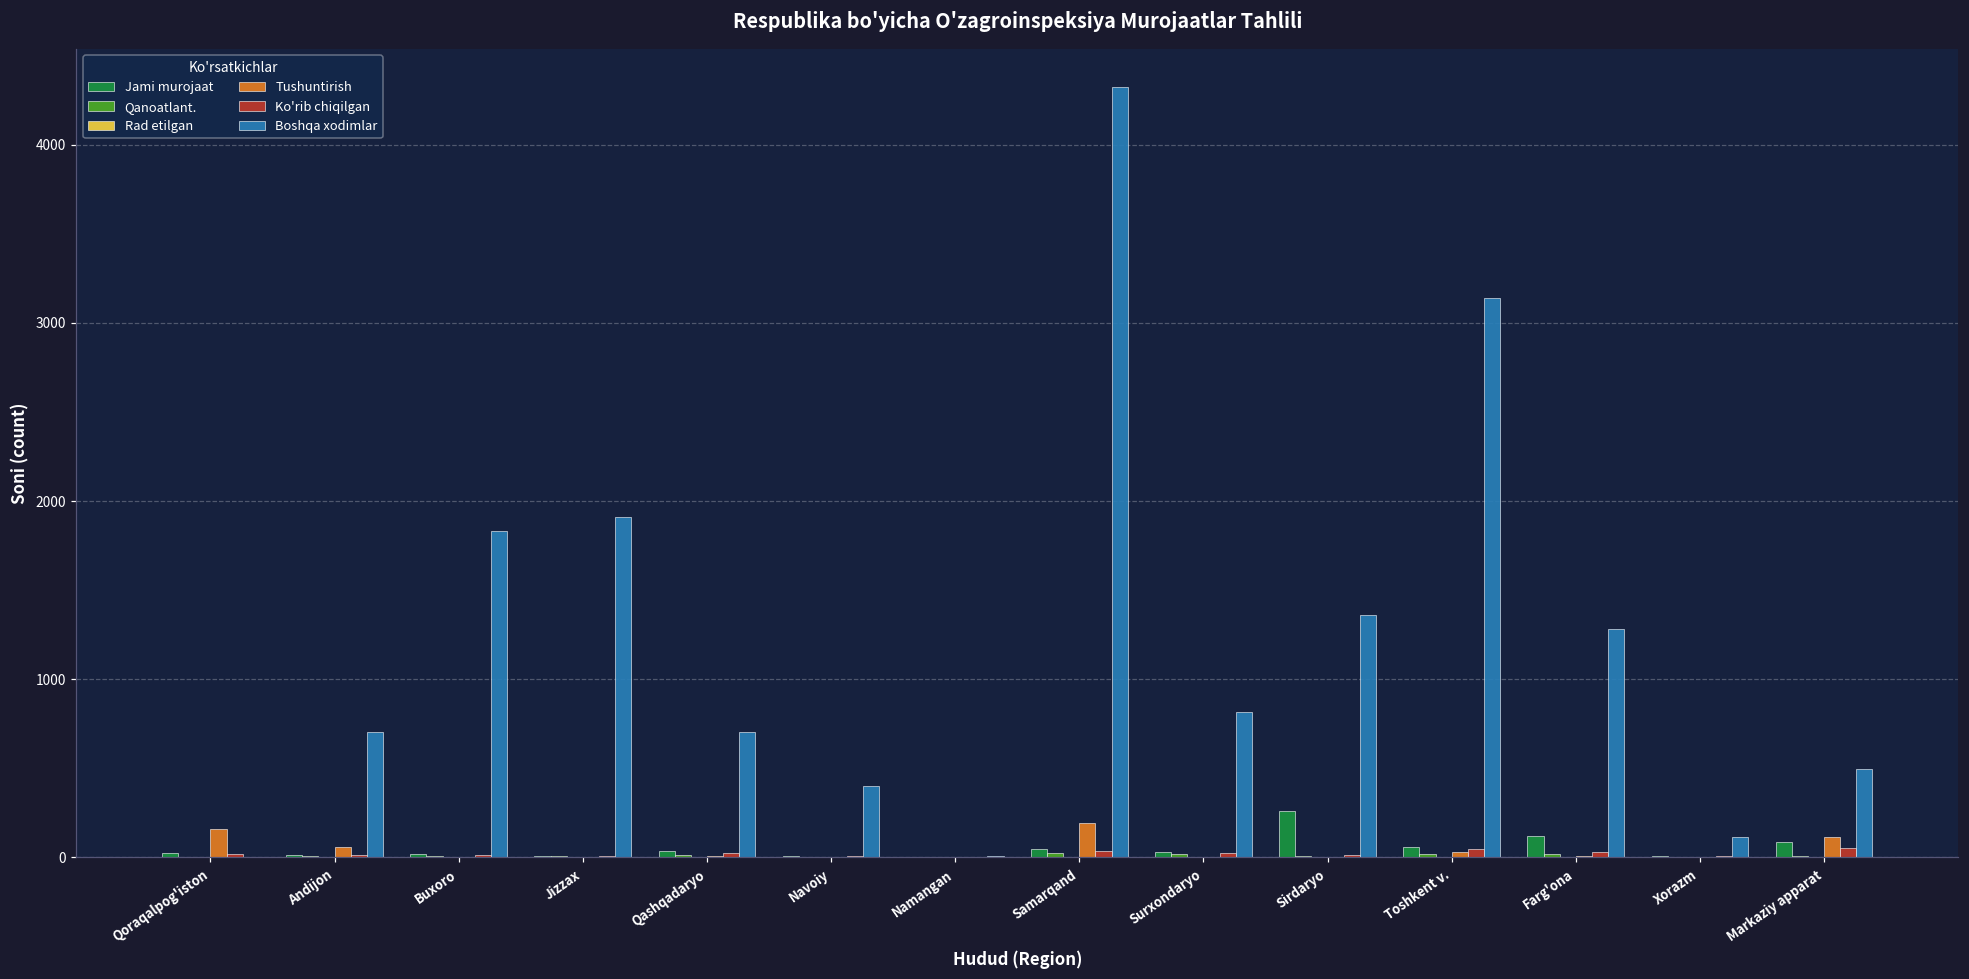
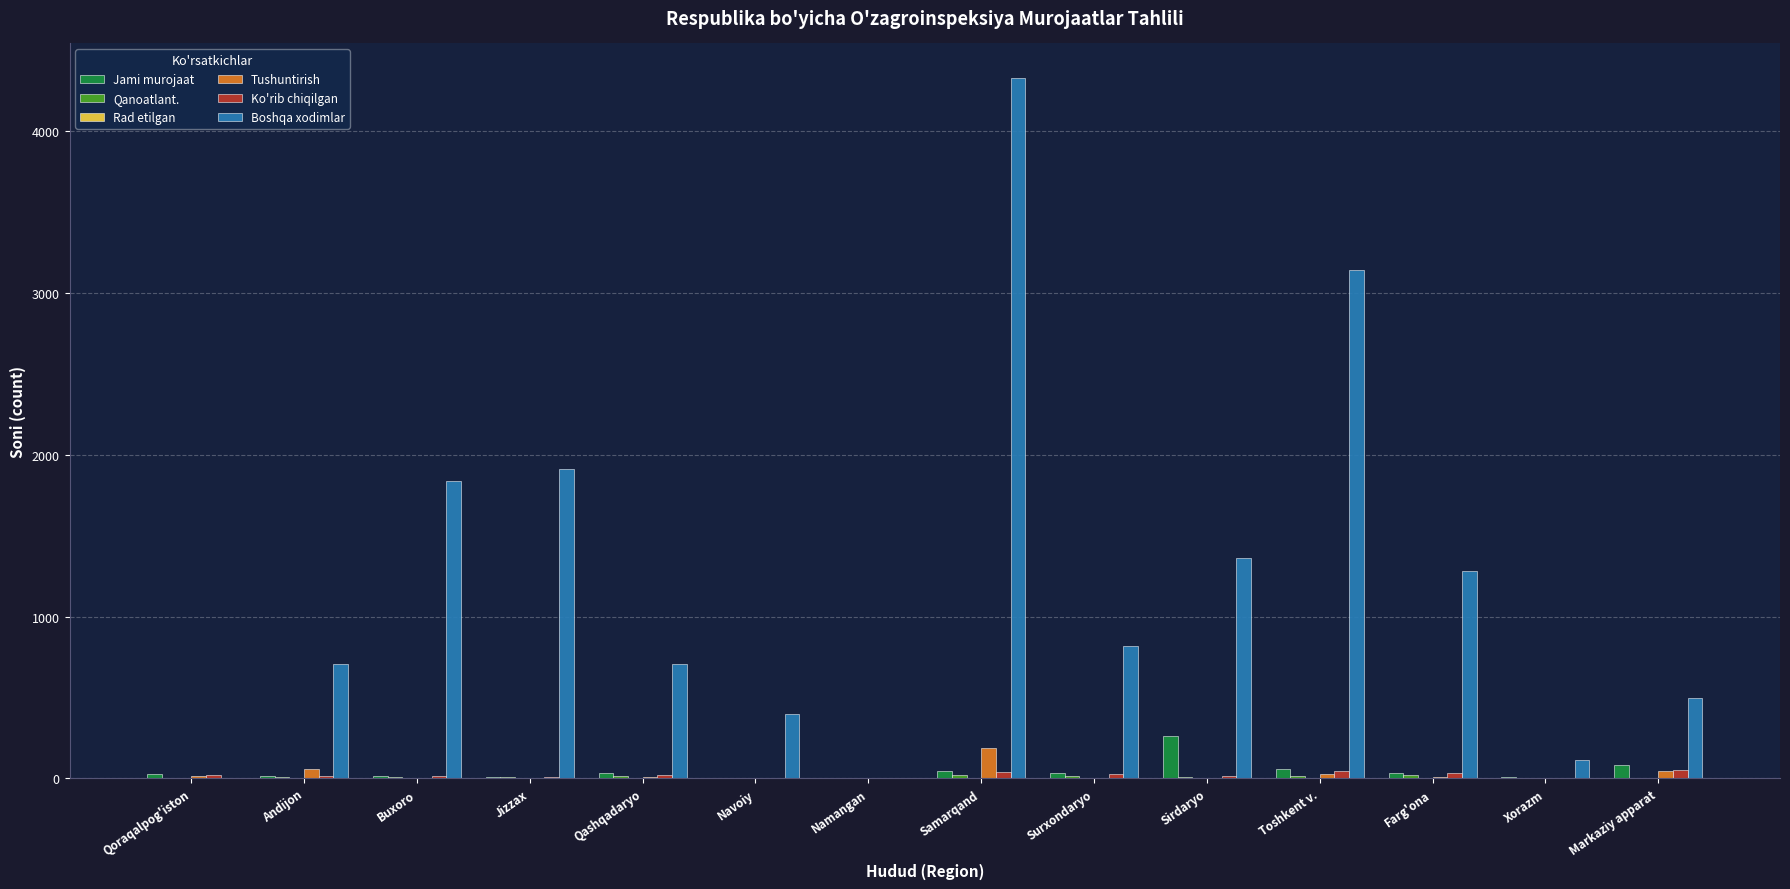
Tushuntirish, Qoraqalpog'iston: 160 -> 20
Jami murojaat, Farg'ona: 120 -> 30
Tushuntirish, Markaziy apparat: 110 -> 50
